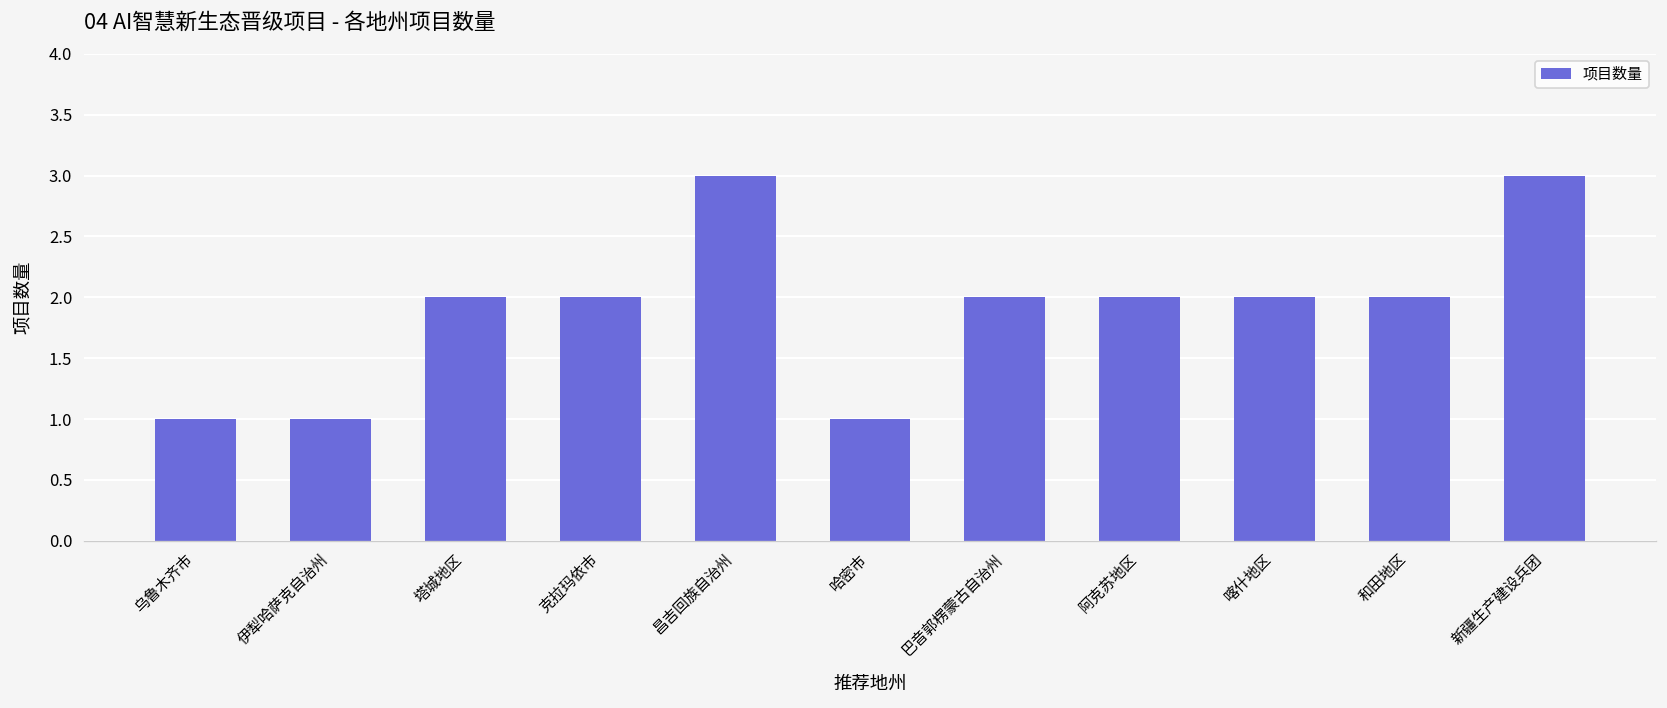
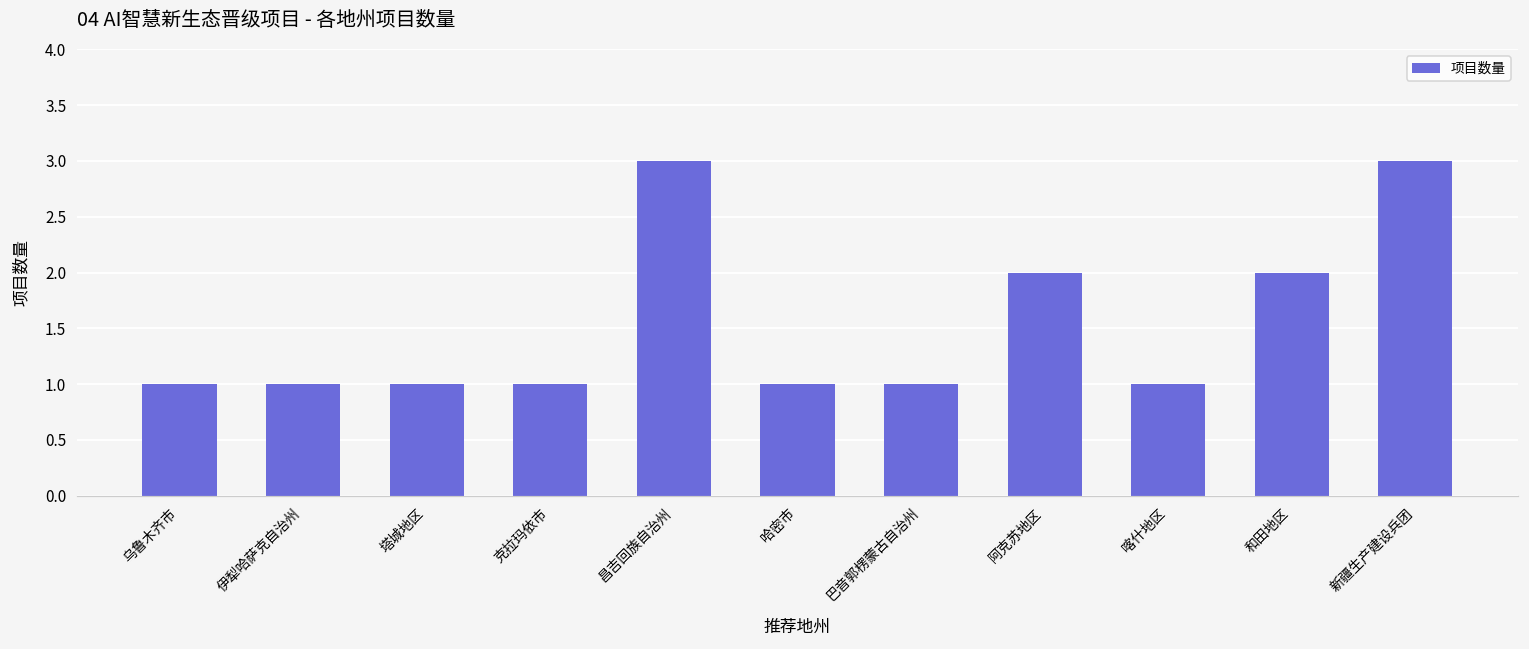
塔城地区: 2 -> 1
克拉玛依市: 2 -> 1
巴音郭楞蒙古自治州: 2 -> 1
喀什地区: 2 -> 1
